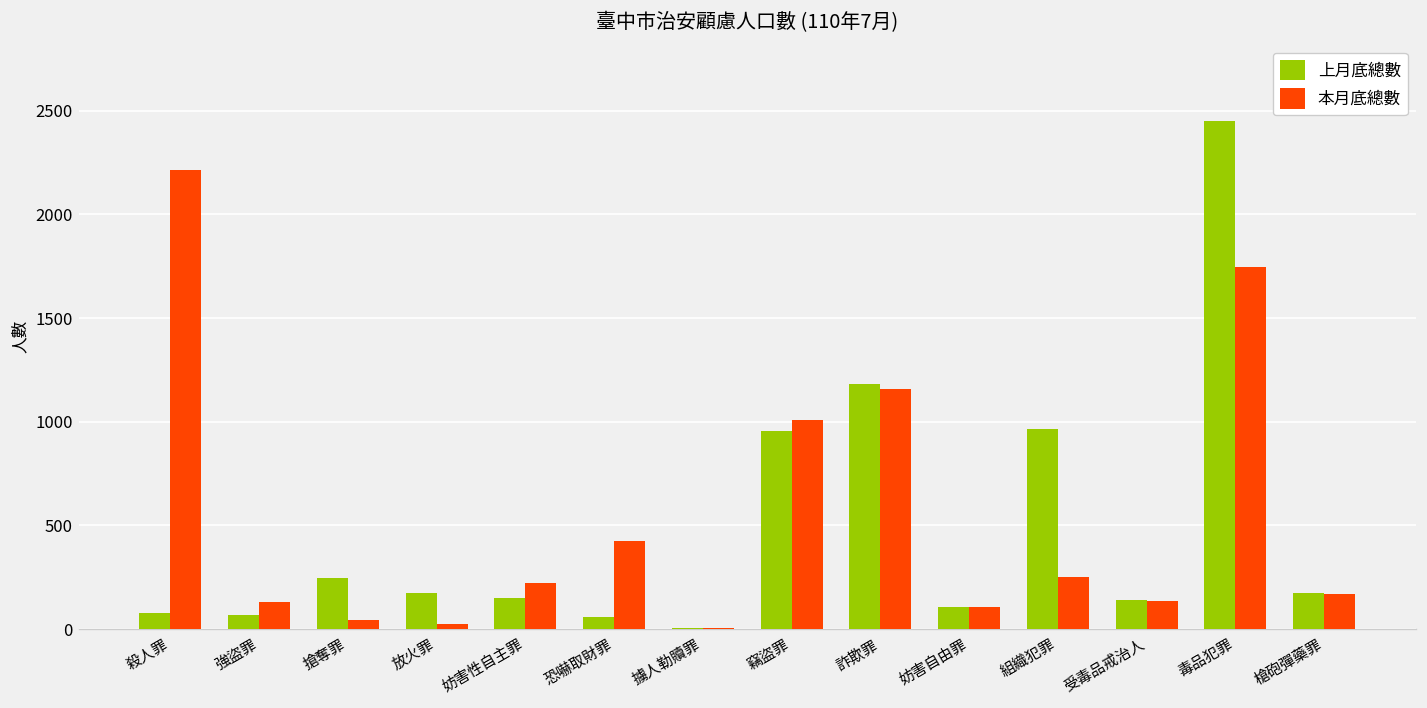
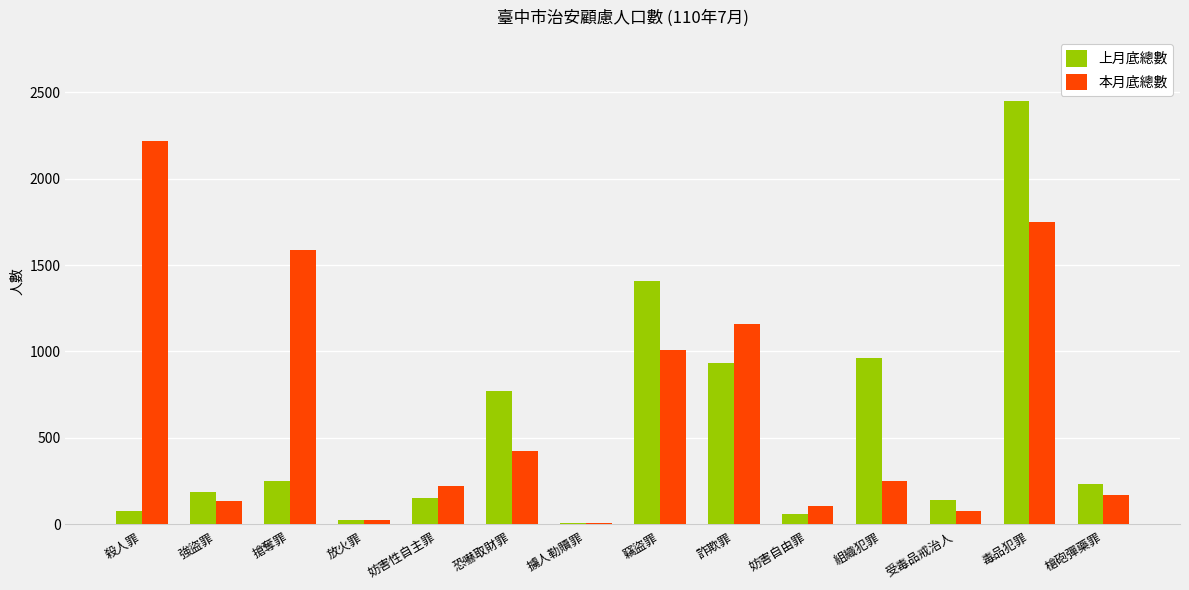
上月底總數, 強盜罪: 70 -> 190
本月底總數, 搶奪罪: 40 -> 1590
上月底總數, 放火罪: 180 -> 30
上月底總數, 恐嚇取財罪: 60 -> 770
上月底總數, 竊盜罪: 960 -> 1410
上月底總數, 詐欺罪: 1180 -> 930
上月底總數, 妨害自由罪: 110 -> 60
本月底總數, 受毒品戒治人: 140 -> 80
上月底總數, 槍砲彈藥罪: 170 -> 230
